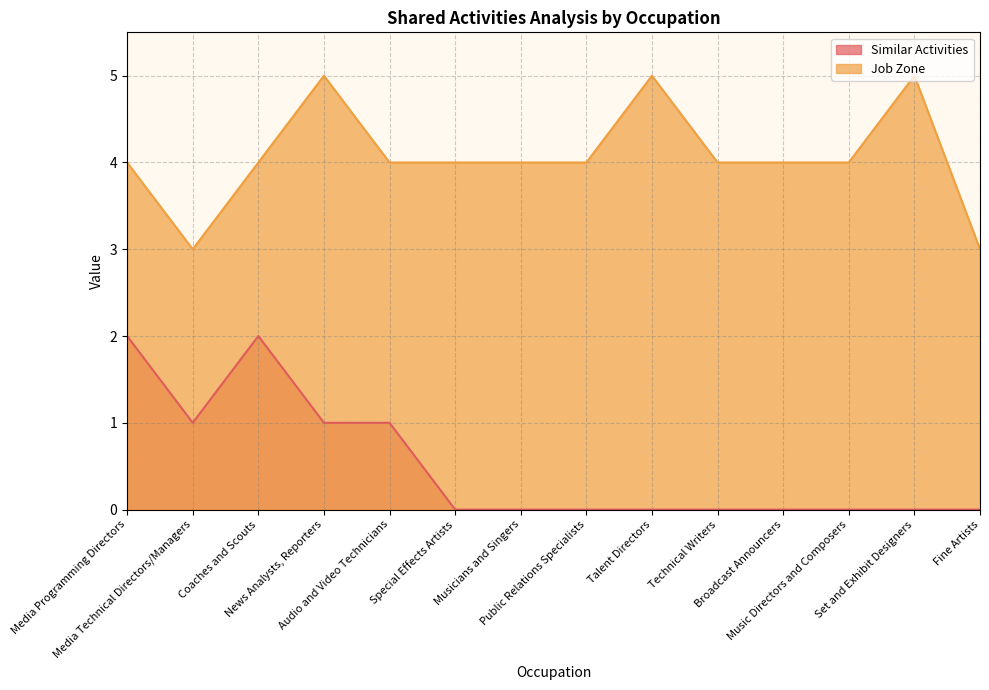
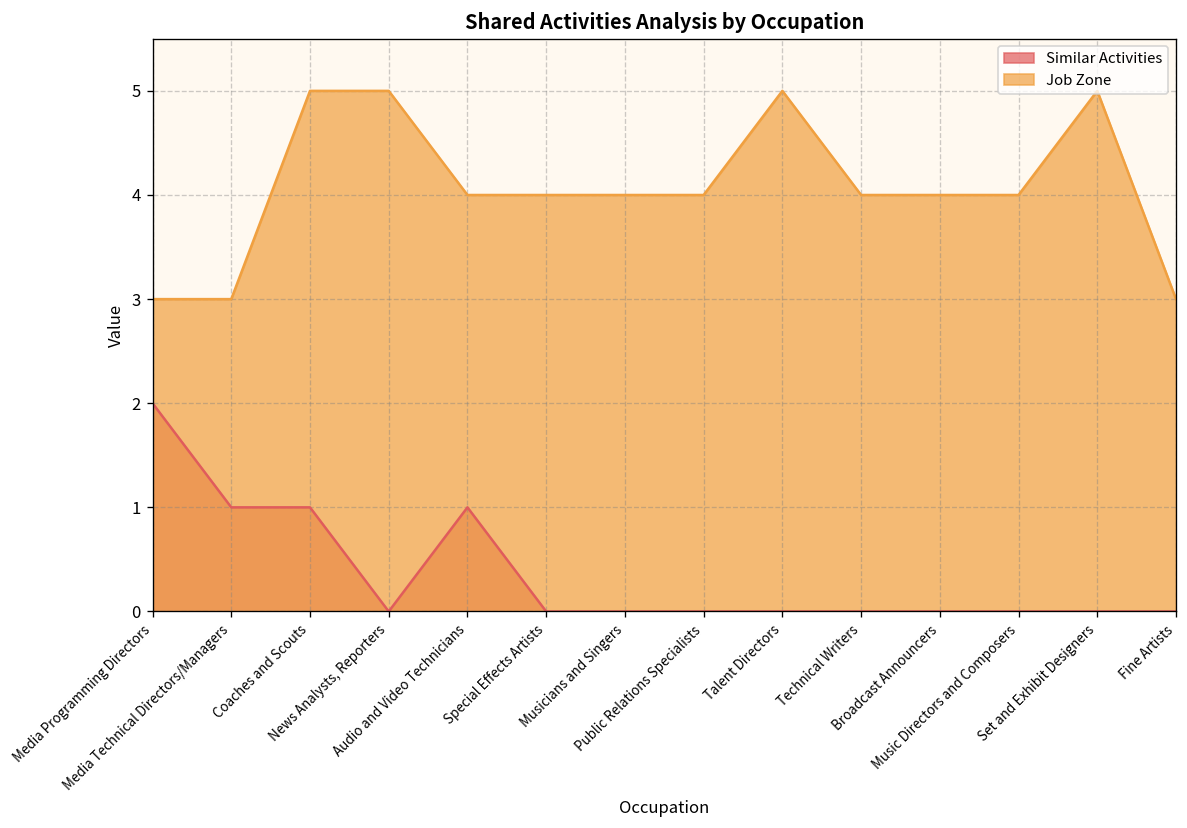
Job Zone, Media Programming Directors: 4 -> 3
Similar Activities, Coaches and Scouts: 2 -> 1
Job Zone, Coaches and Scouts: 4 -> 5
Similar Activities, News Analysts, Reporters: 1 -> 0
